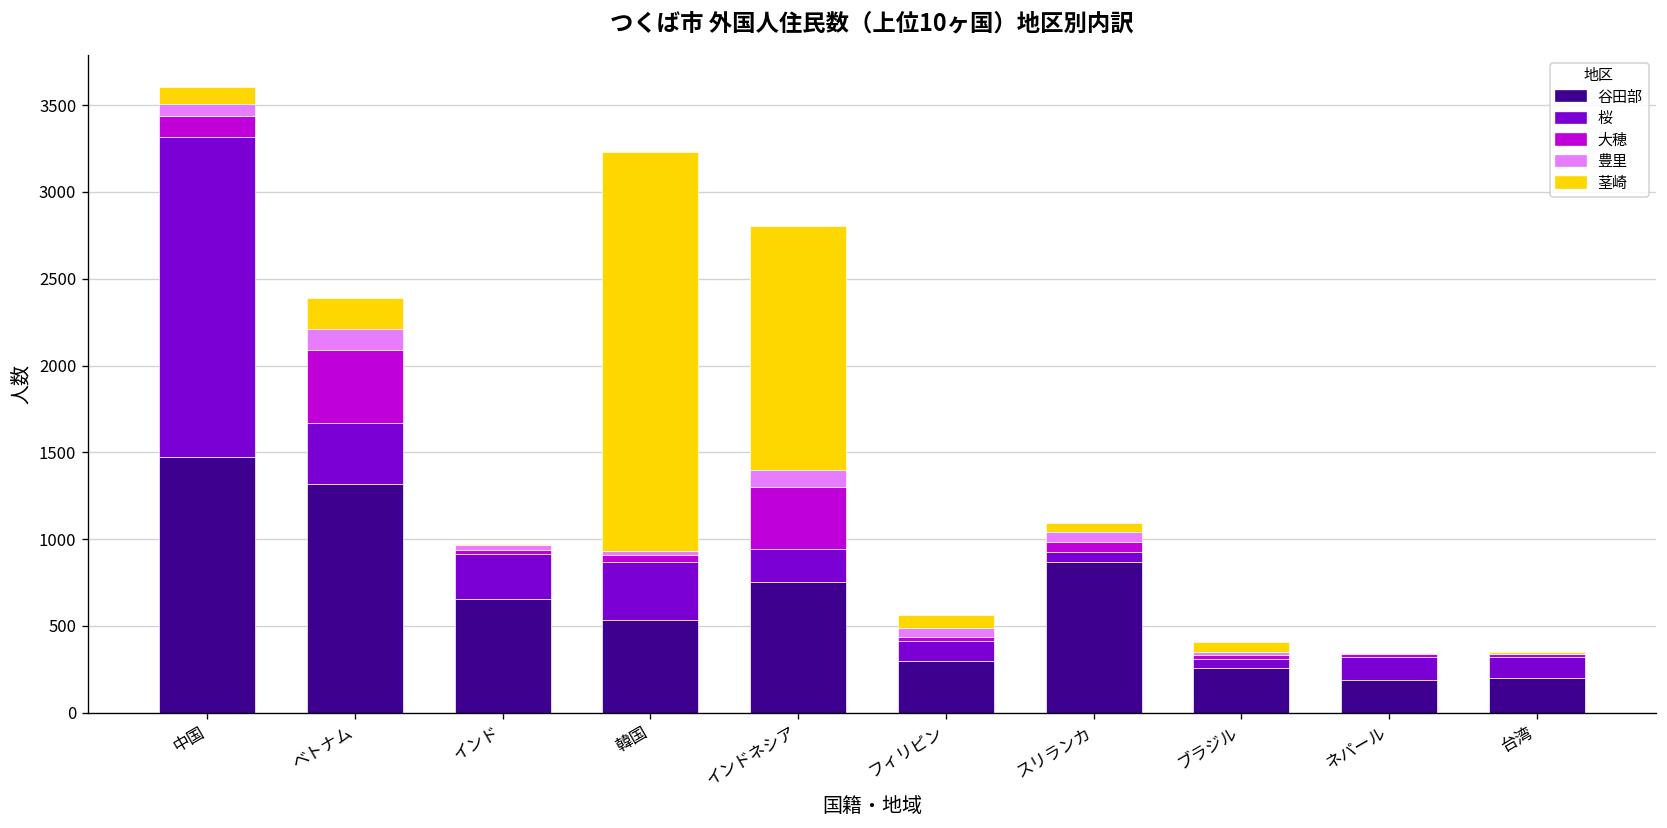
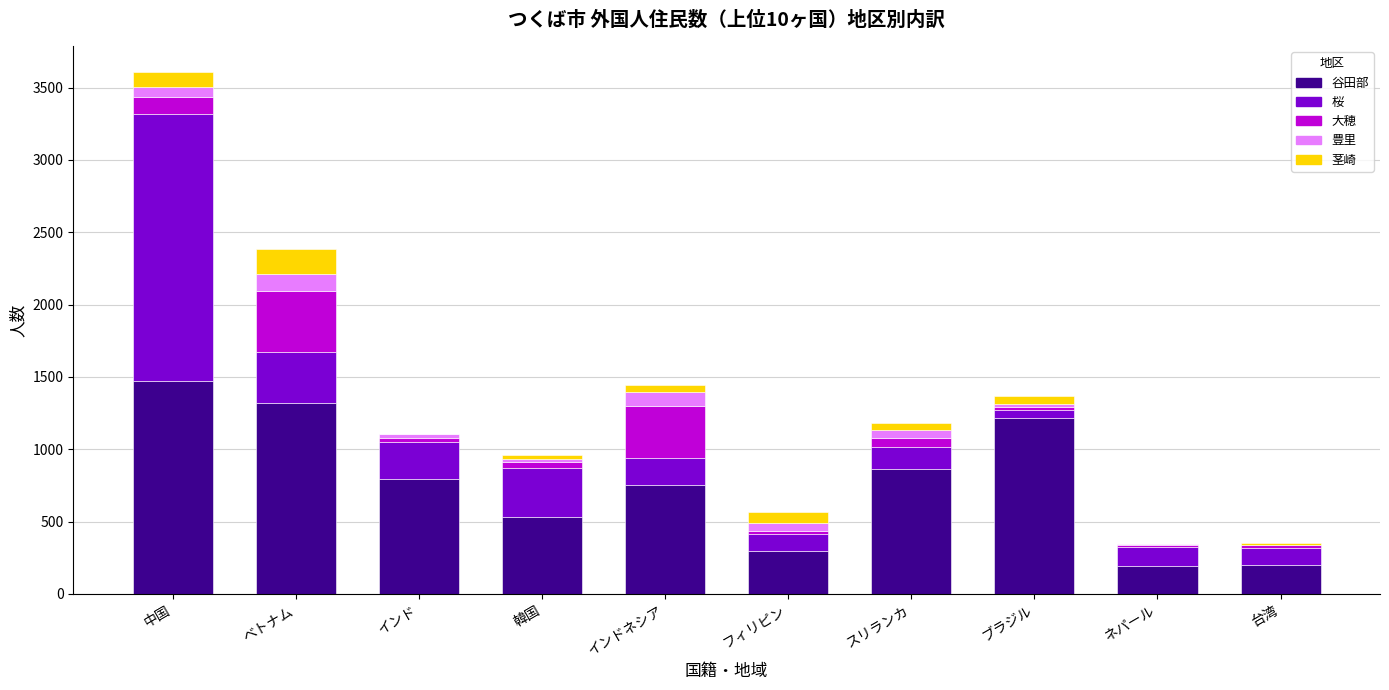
谷田部, インド: 660 -> 800
茎崎, 韓国: 2300 -> 30
茎崎, インドネシア: 1410 -> 50
桜, スリランカ: 60 -> 150
谷田部, ブラジル: 260 -> 1220
